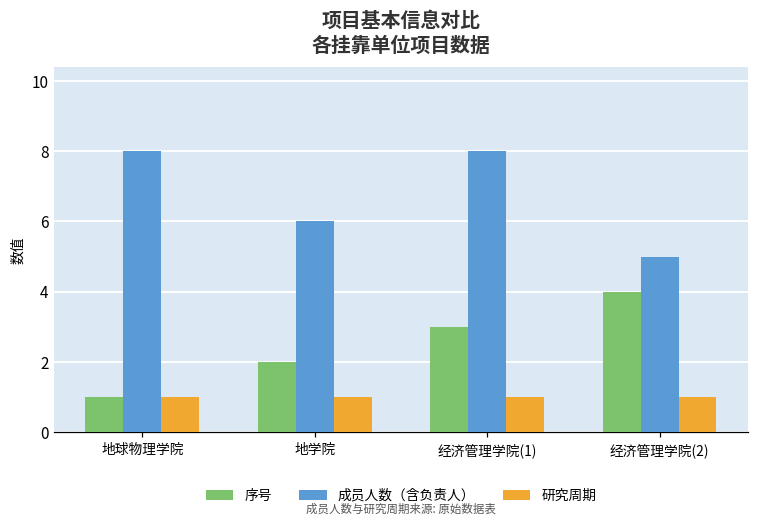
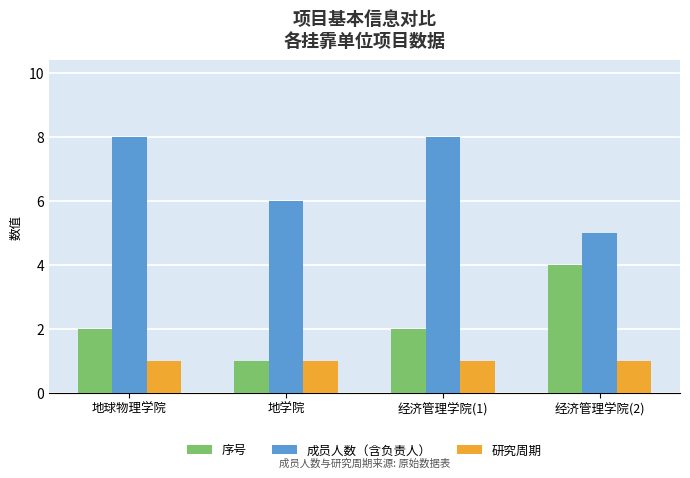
序号, 地球物理学院: 1 -> 2
序号, 地学院: 2 -> 1
序号, 经济管理学院(1): 3 -> 2
